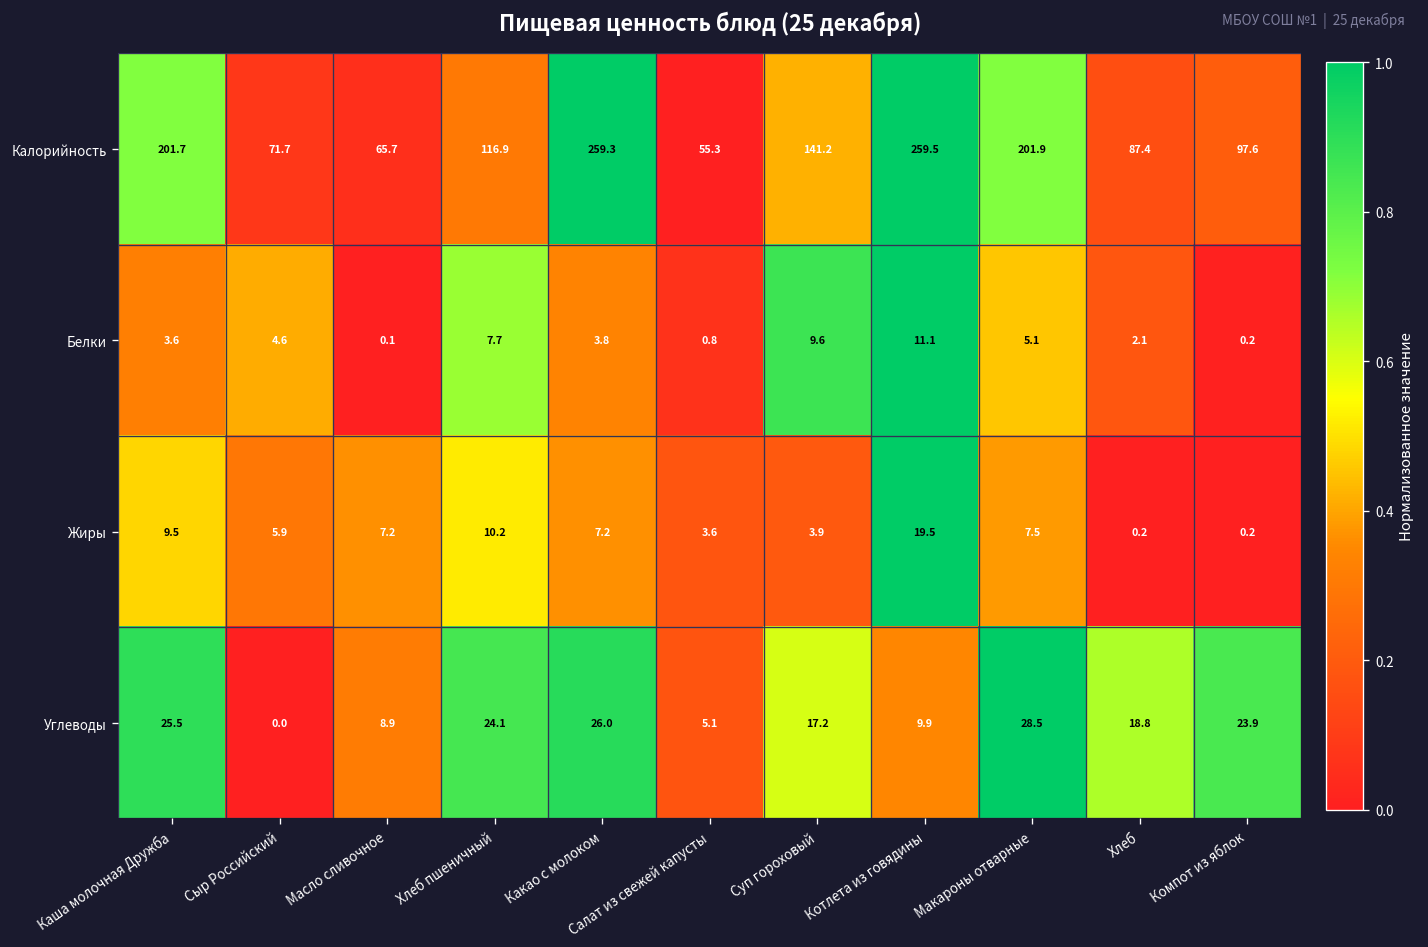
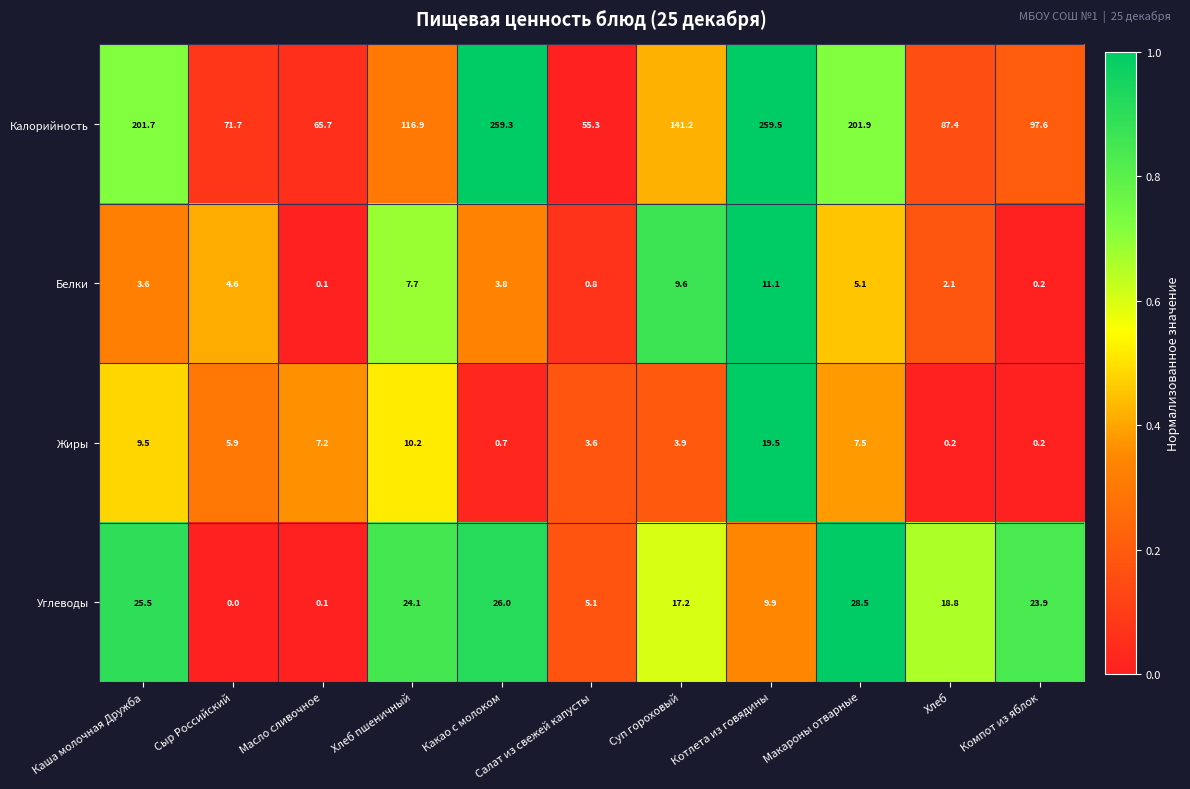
Жиры, Какао с молоком: 7.2 -> 0.7
Углеводы, Масло сливочное: 8.9 -> 0.1
